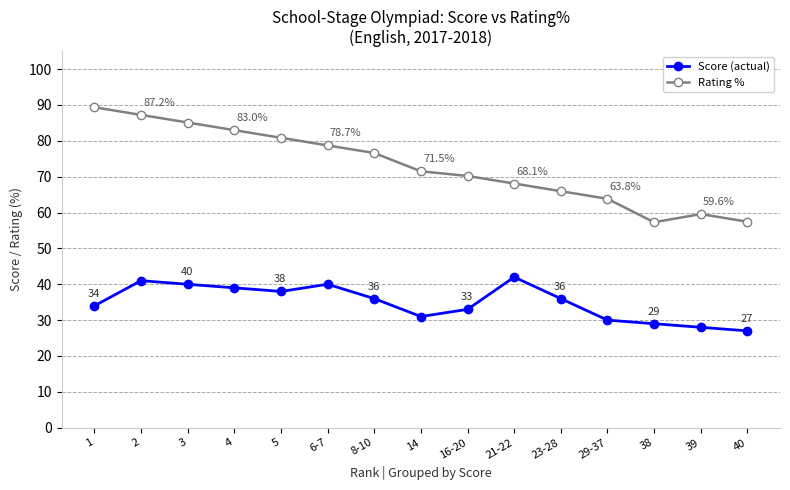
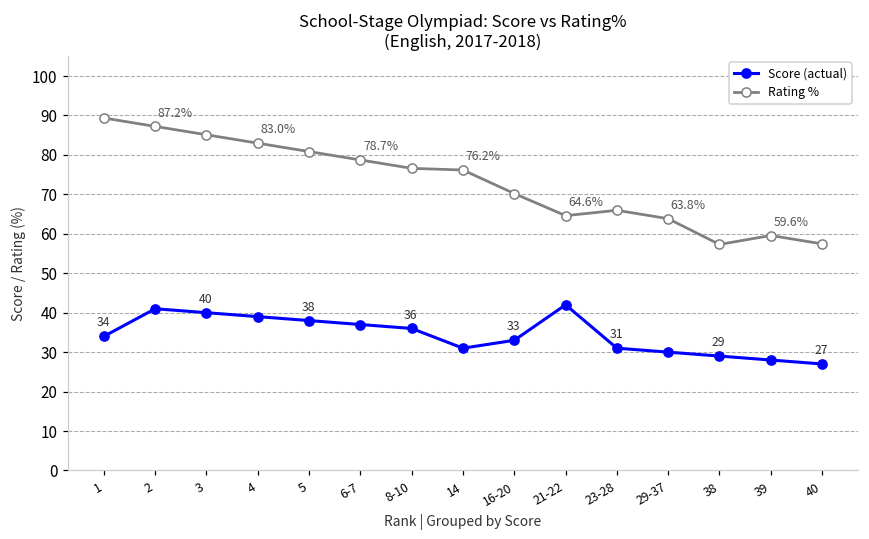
Score (actual), 6-7: 40 -> 37
Rating %, 14: 71.5% -> 76.2%
Rating %, 21-22: 68.1% -> 64.6%
Score (actual), 23-28: 36 -> 31
